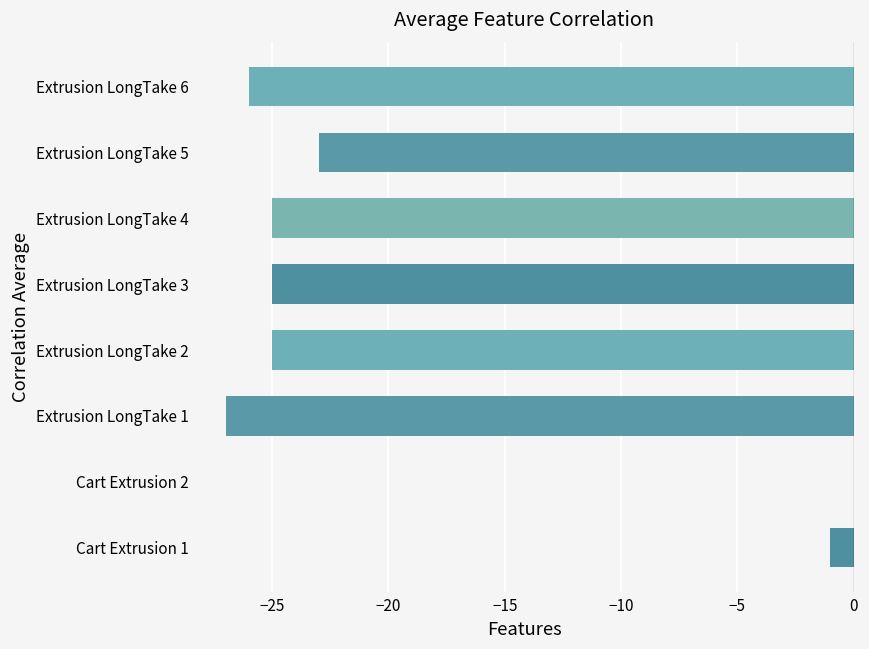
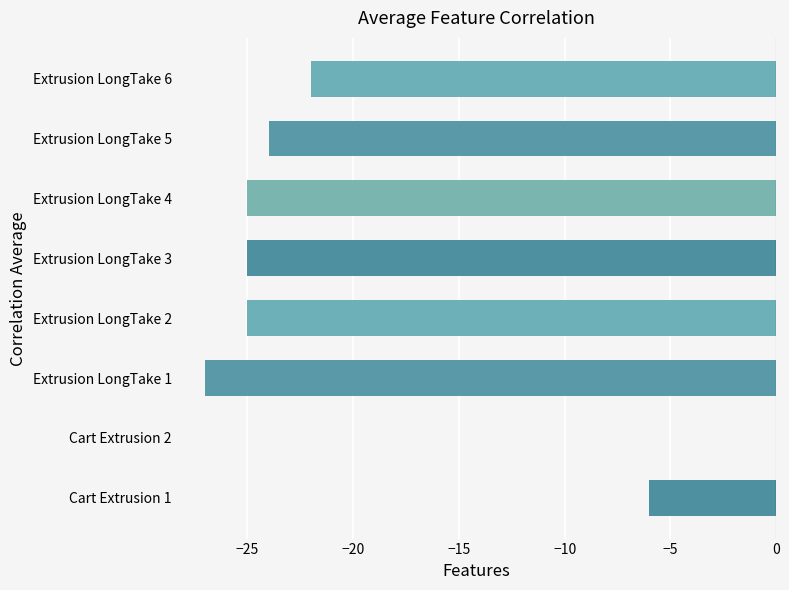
Extrusion LongTake 6: -26.0 -> -22.0
Extrusion LongTake 5: -23.0 -> -24.0
Cart Extrusion 1: -1.0 -> -6.0
